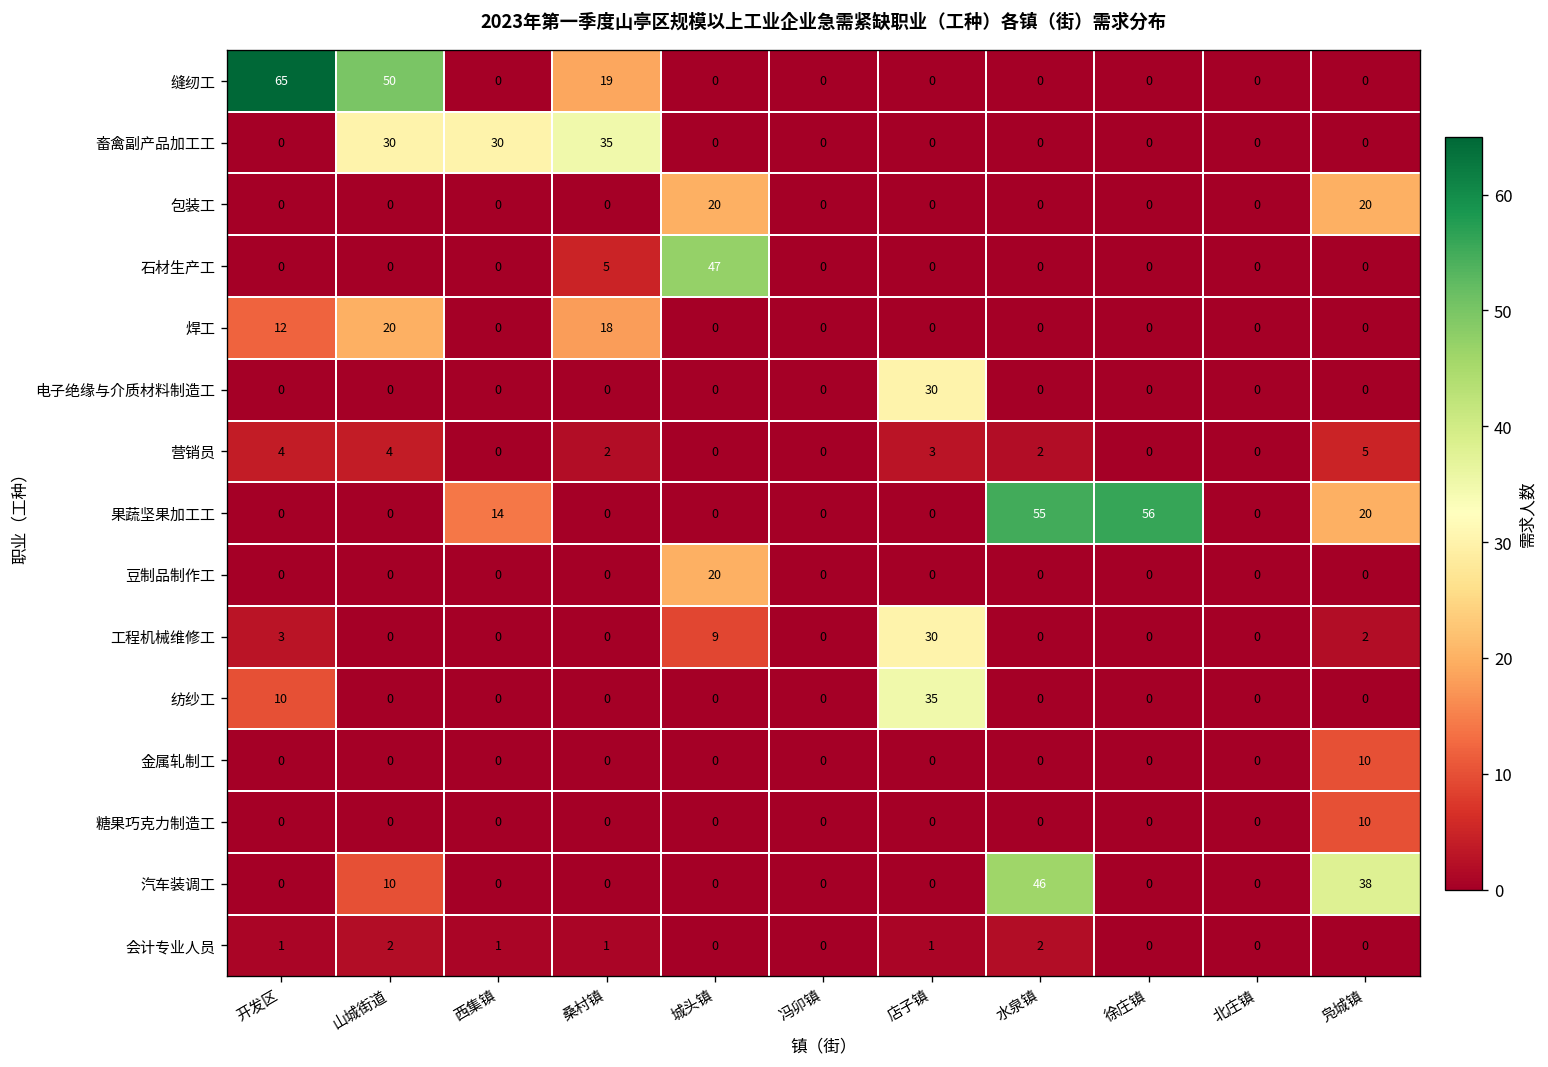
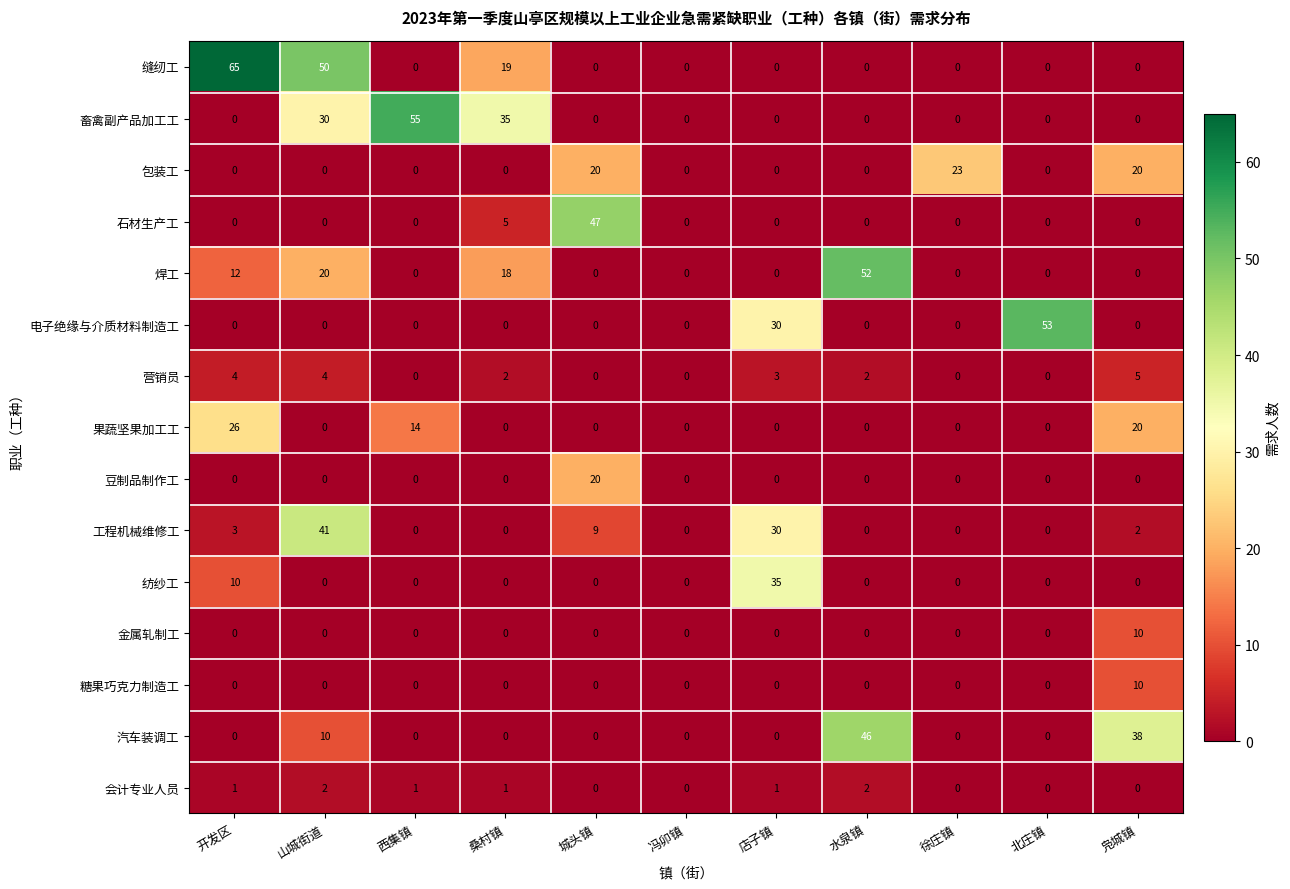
畜禽副产品加工工, 西集镇: 30 -> 55
包装工, 徐庄镇: 0 -> 23
焊工, 水泉镇: 0 -> 52
电子绝缘与介质材料制造工, 北庄镇: 0 -> 53
果蔬坚果加工工, 开发区: 0 -> 26
果蔬坚果加工工, 水泉镇: 55 -> 0
果蔬坚果加工工, 徐庄镇: 56 -> 0
工程机械维修工, 山城街道: 0 -> 41
